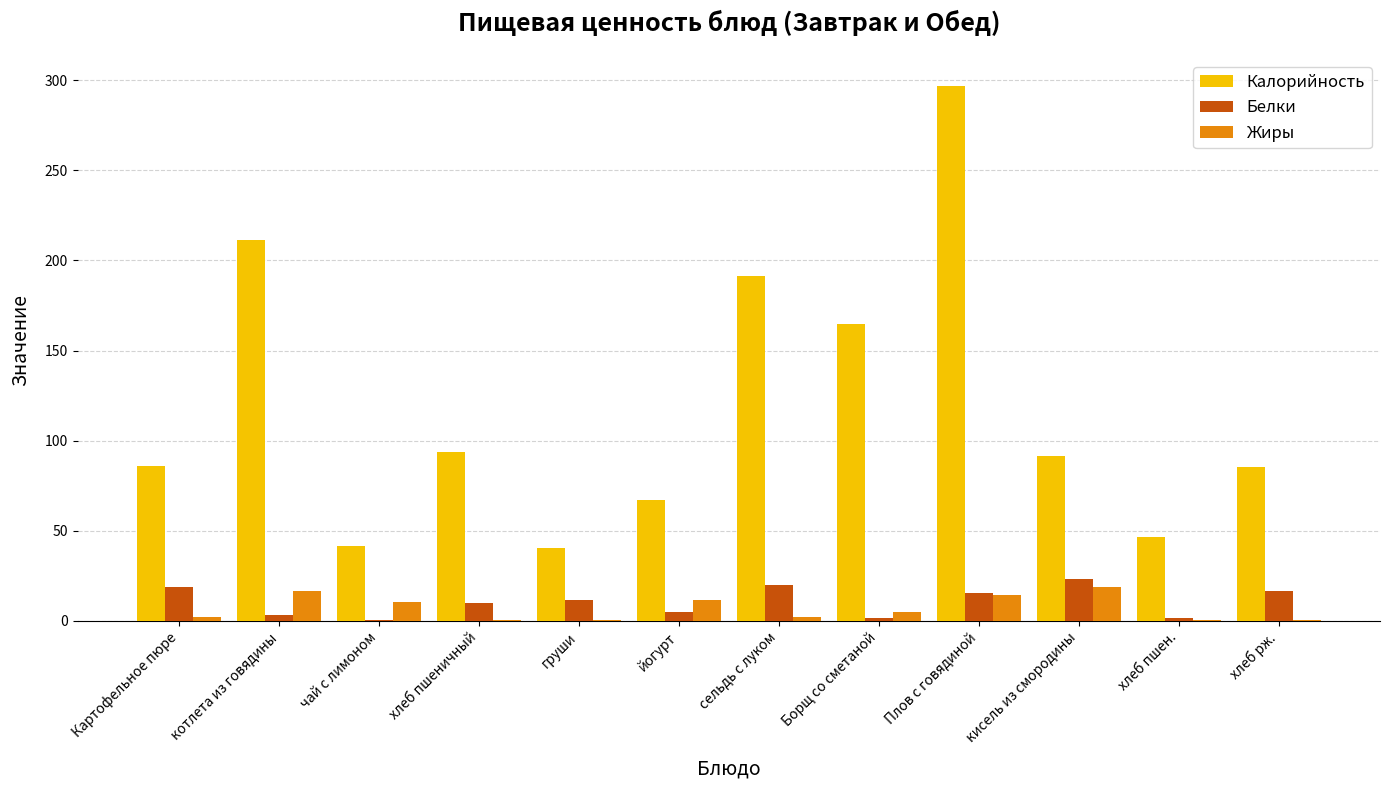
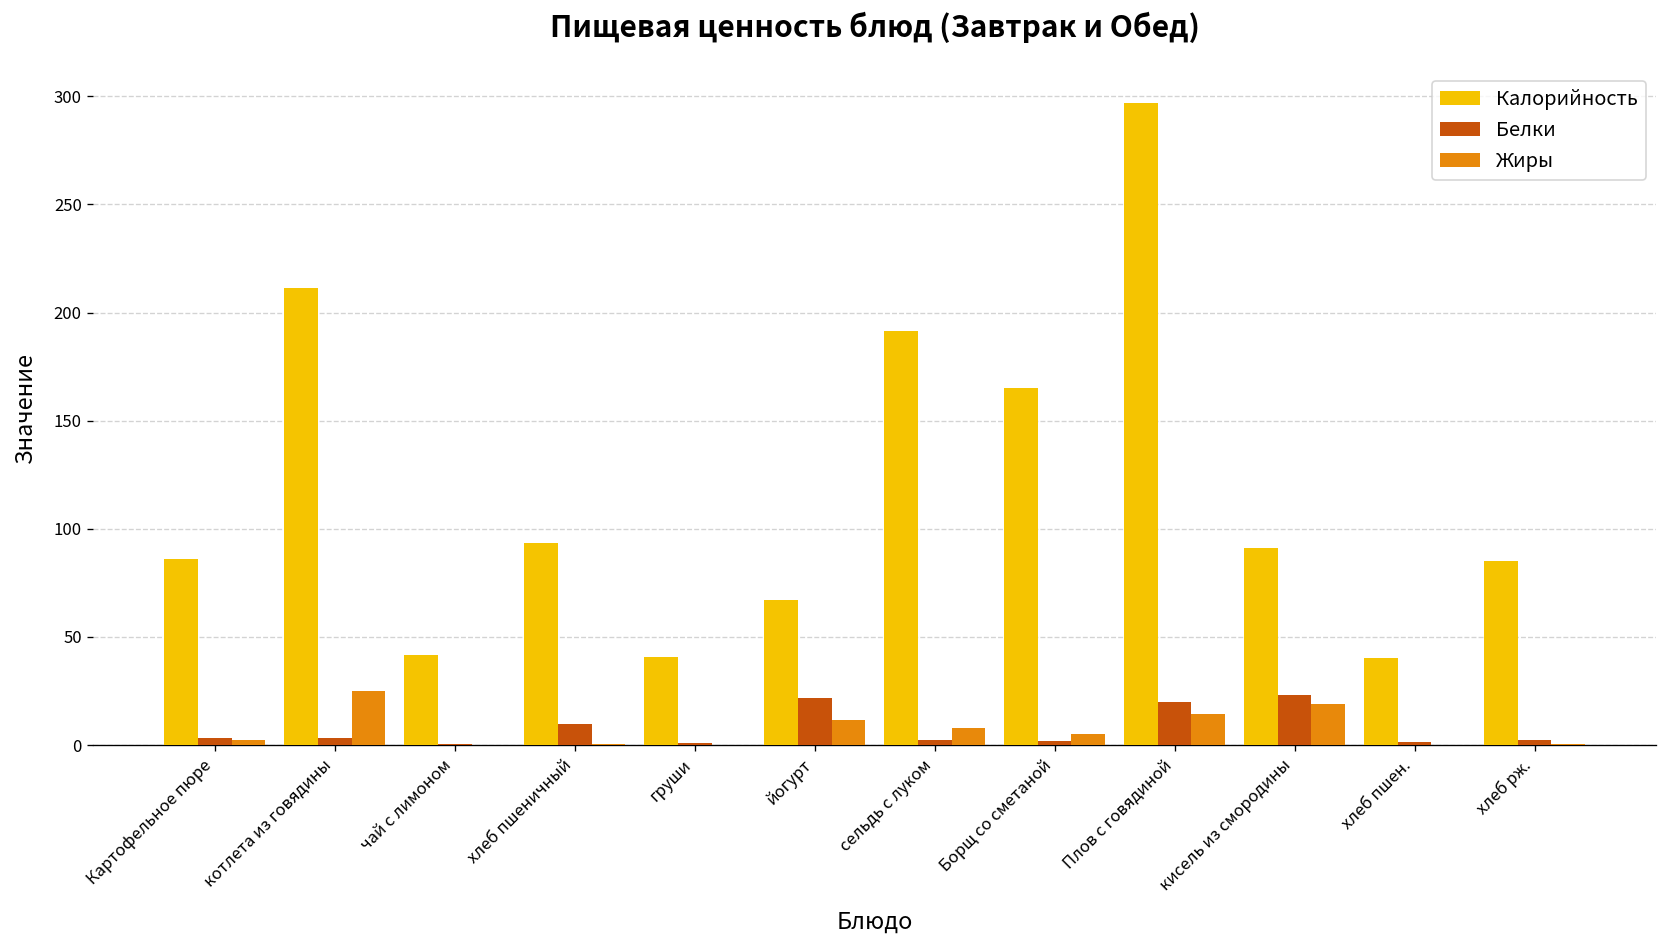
Белки, Картофельное пюре: 19 -> 3
Жиры, котлета из говядины: 17 -> 25
Жиры, чай с лимоном: 11 -> 0
Белки, груши: 11 -> 1
Белки, йогурт: 5 -> 22
Белки, сельдь с луком: 20 -> 2
Жиры, сельдь с луком: 2 -> 8
Белки, Плов с говядиной: 15 -> 20
Калорийность, хлеб пшен.: 47 -> 40
Белки, хлеб рж.: 17 -> 2
